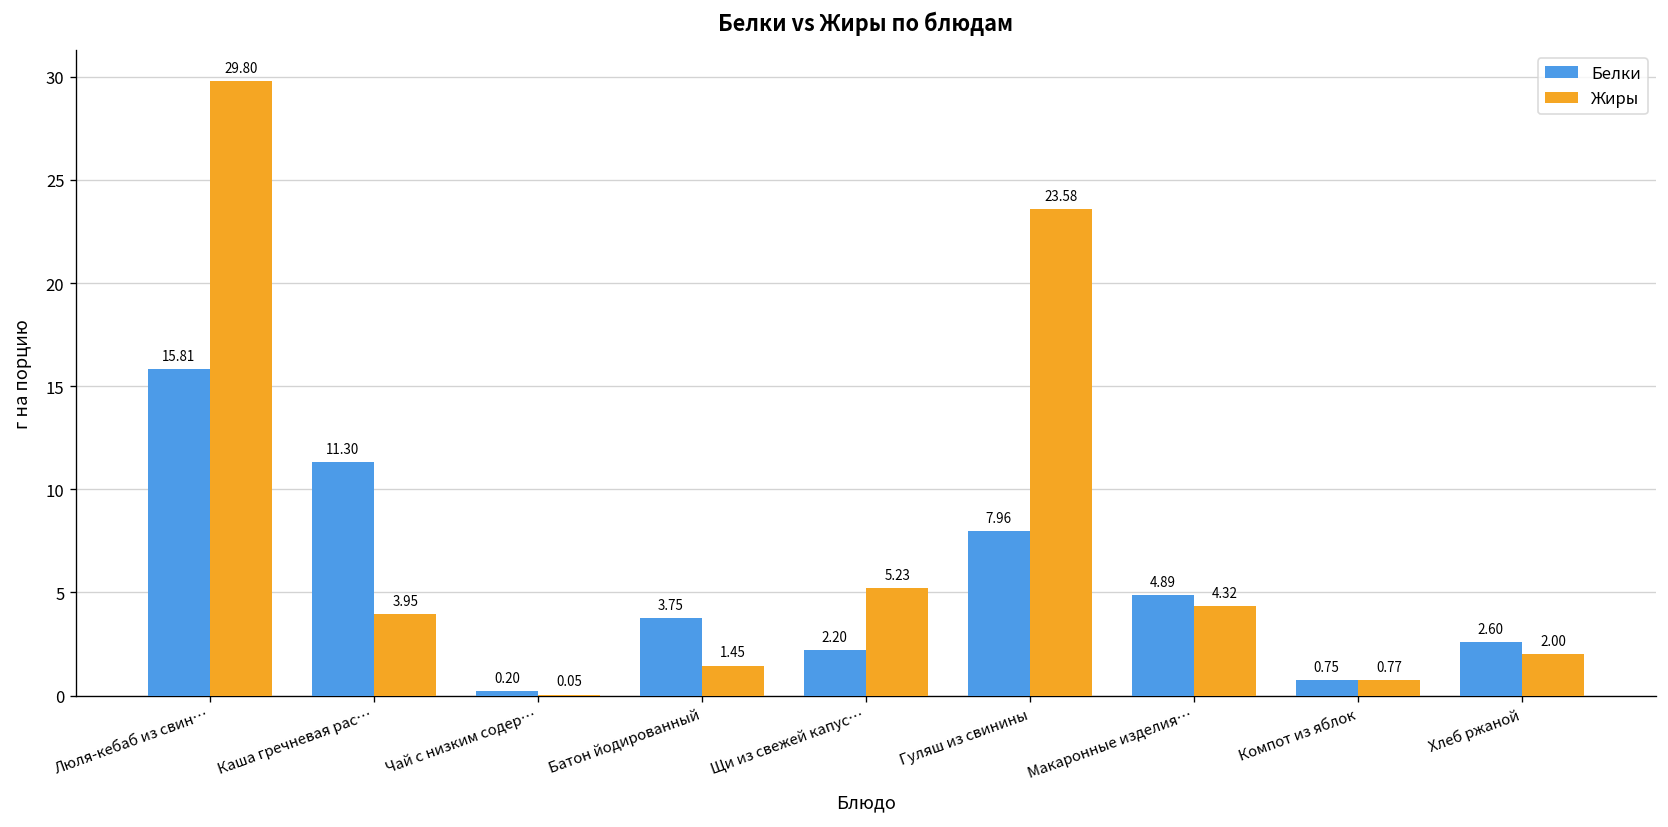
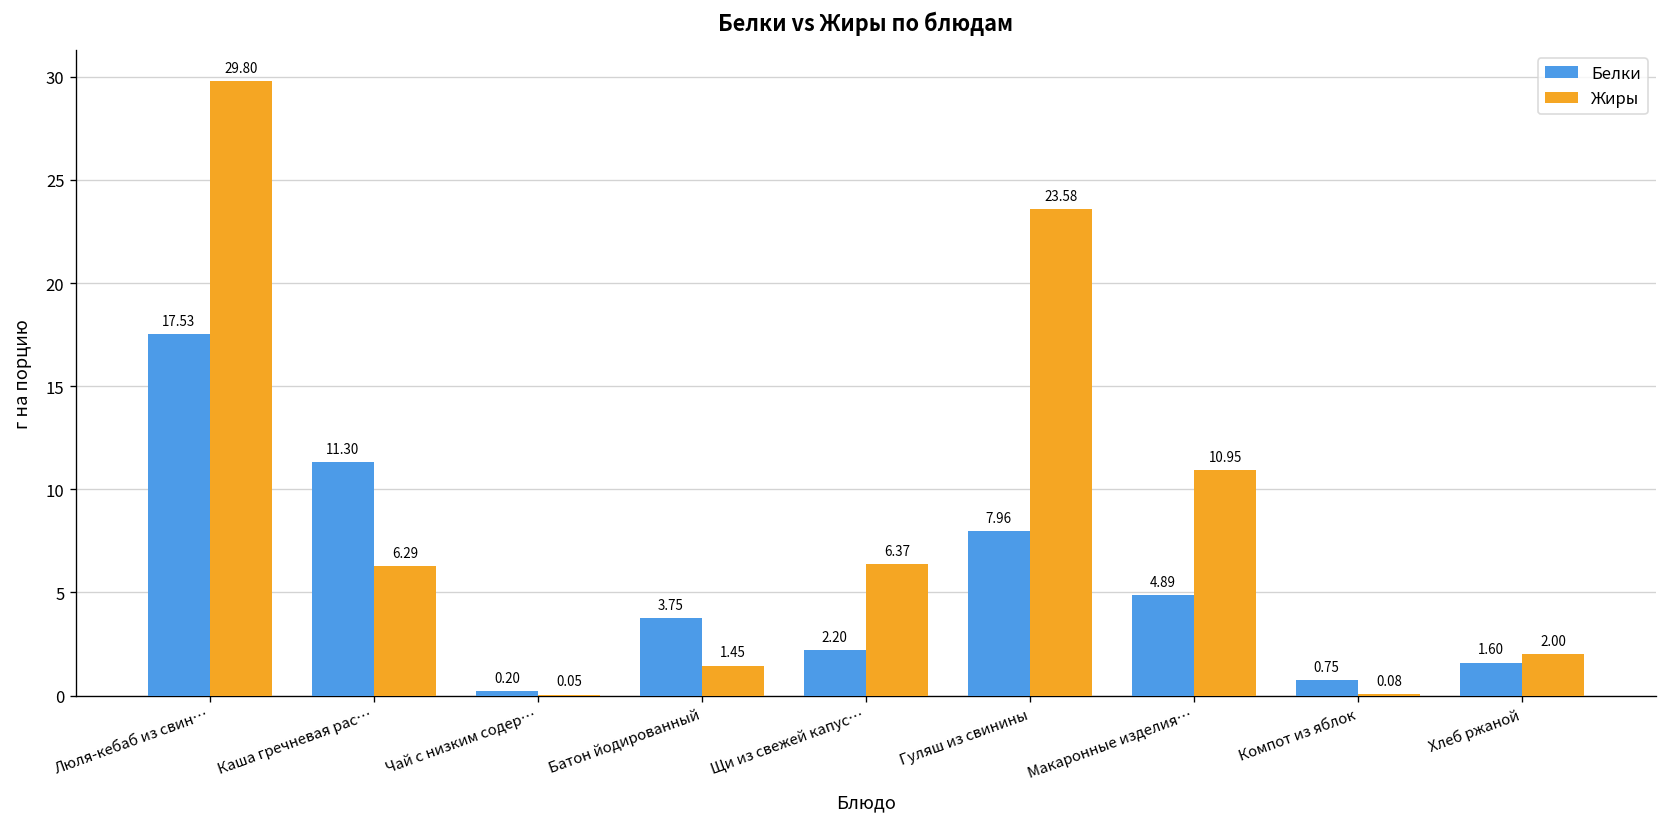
Белки, Люля-кебаб из свин…: 15.81 -> 17.53
Жиры, Каша гречневая рас…: 3.95 -> 6.29
Жиры, Щи из свежей капус…: 5.23 -> 6.37
Жиры, Макаронные изделия…: 4.32 -> 10.95
Жиры, Компот из яблок: 0.77 -> 0.08
Белки, Хлеб ржаной: 2.60 -> 1.60
